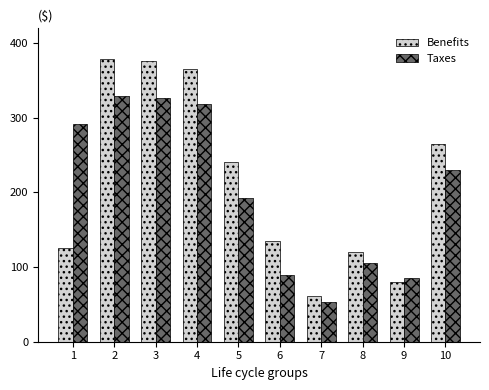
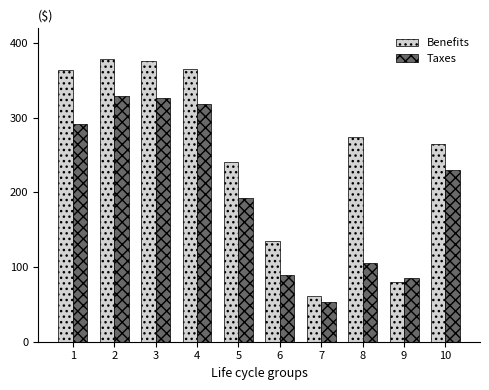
Benefits, 1: 130 -> 360
Benefits, 8: 120 -> 270
